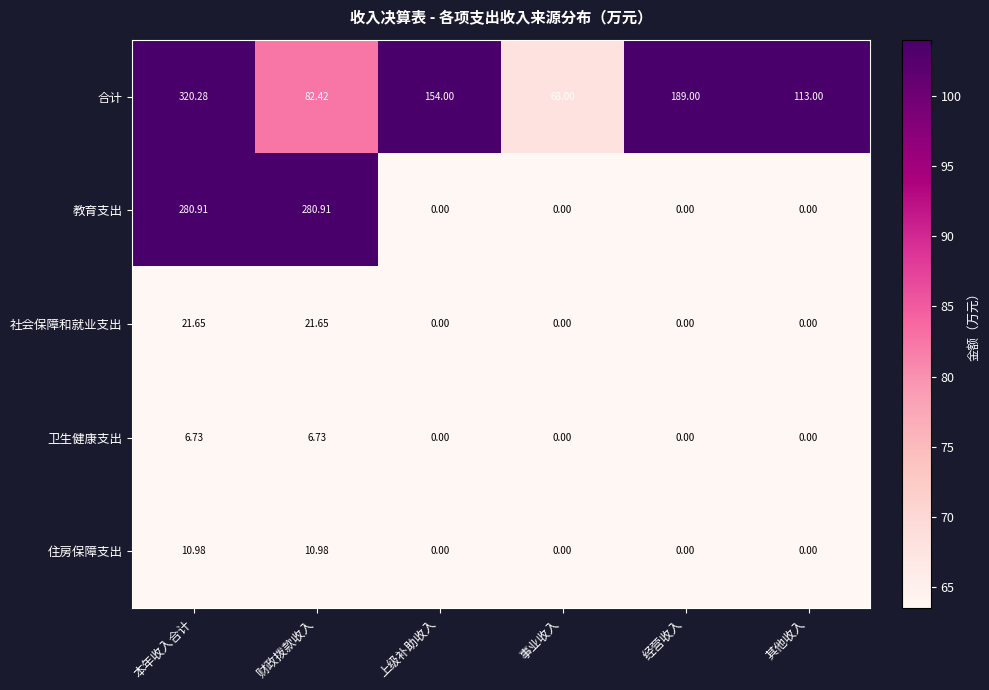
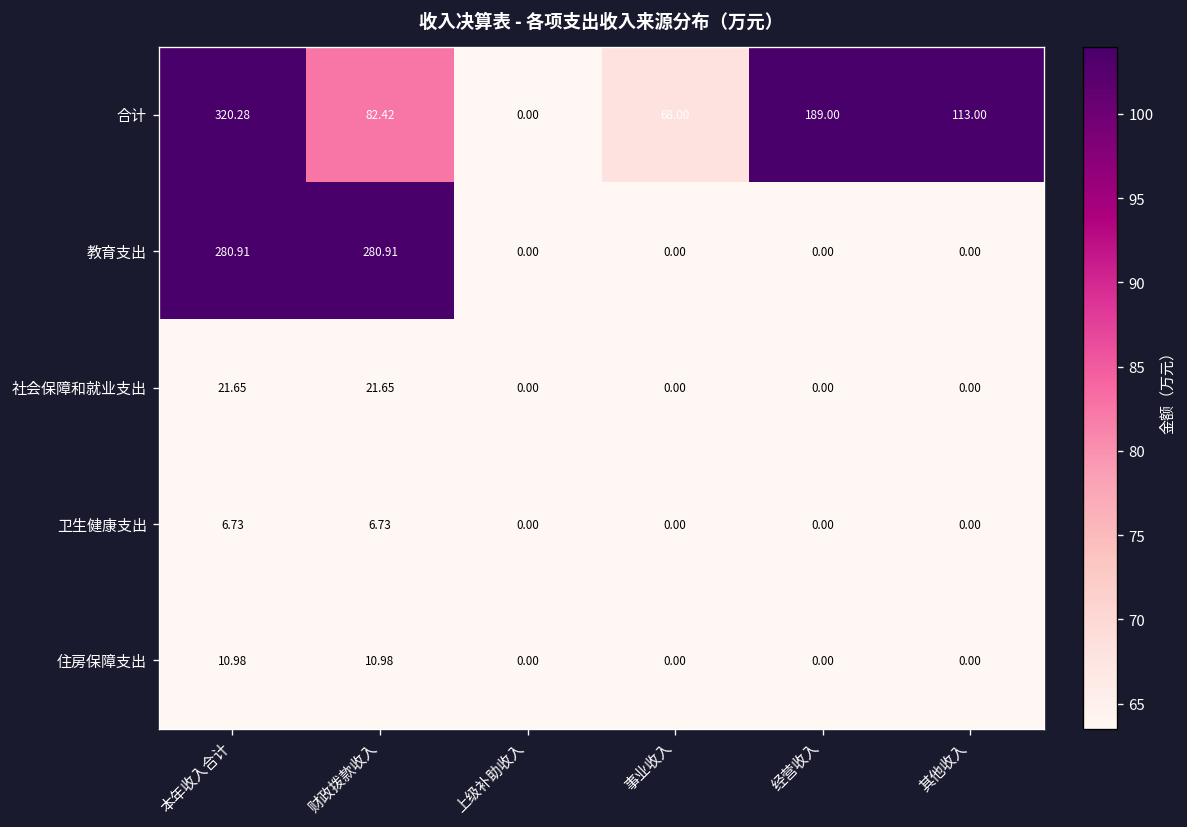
合计, 上级补助收入: 154.00 -> 0.00
